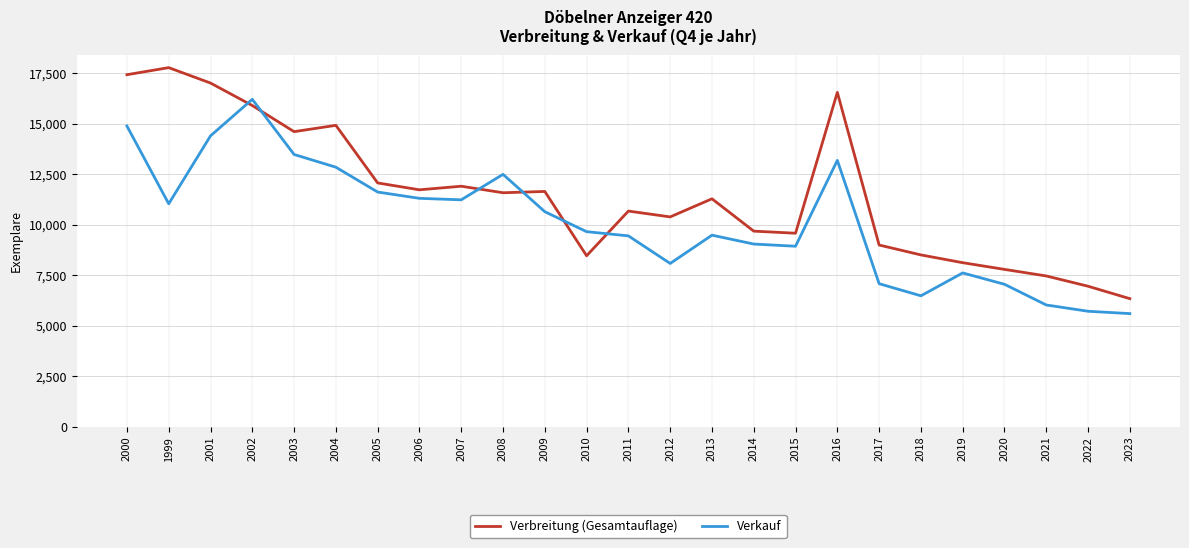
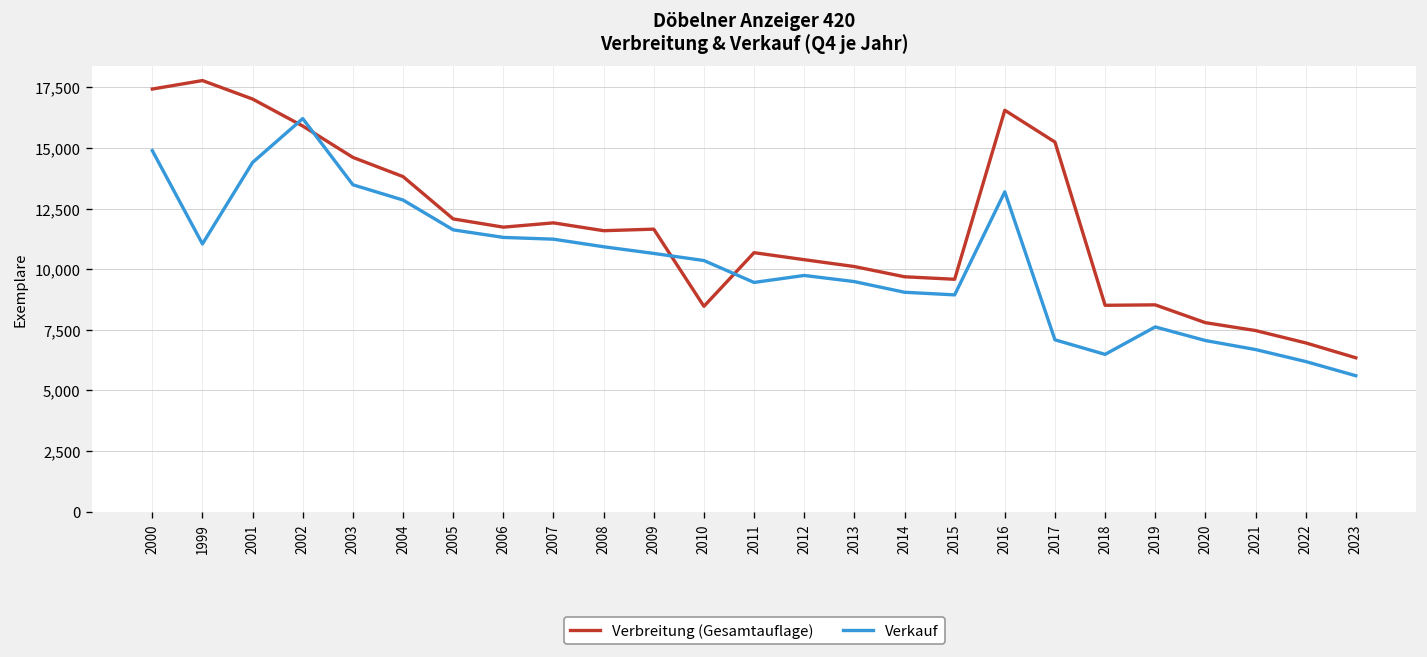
Verbreitung (Gesamtauflage), 2004: 14,900 -> 13,800
Verkauf, 2008: 12,500 -> 10,900
Verkauf, 2010: 9,700 -> 10,400
Verkauf, 2012: 8,100 -> 9,700
Verbreitung (Gesamtauflage), 2013: 11,300 -> 10,100
Verbreitung (Gesamtauflage), 2017: 9,000 -> 15,200
Verbreitung (Gesamtauflage), 2019: 8,100 -> 8,500
Verkauf, 2021: 6,000 -> 6,700
Verkauf, 2022: 5,700 -> 6,200
